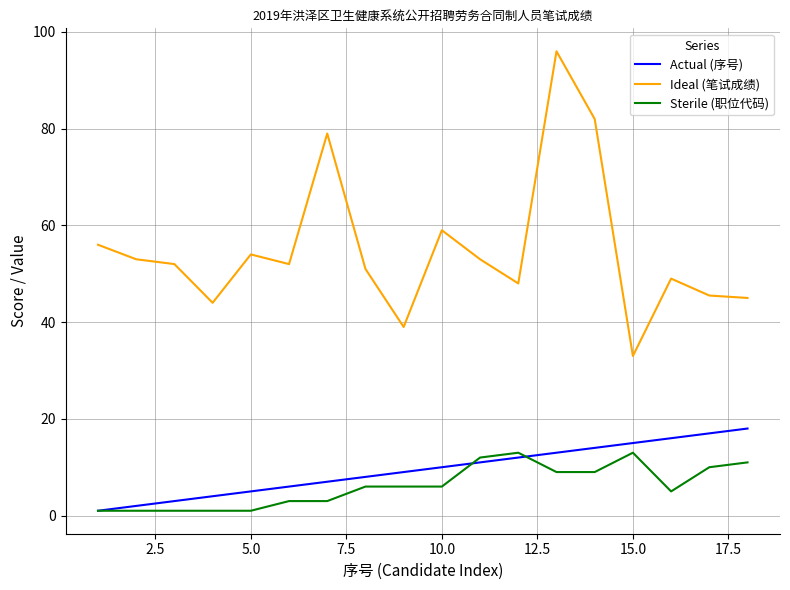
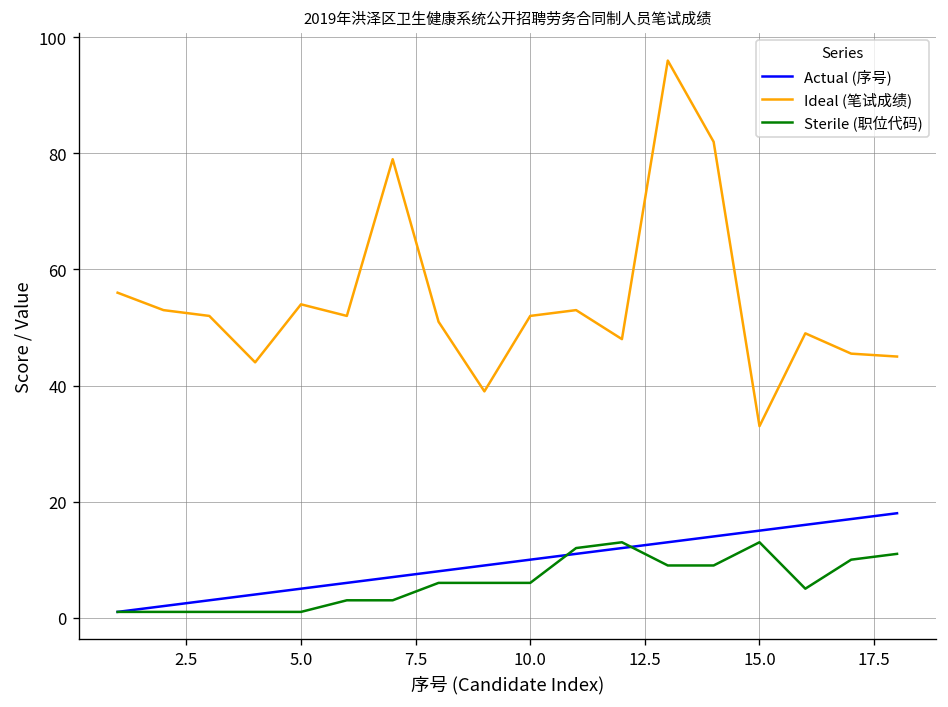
Ideal (笔试成绩), 10.0: 59 -> 52
